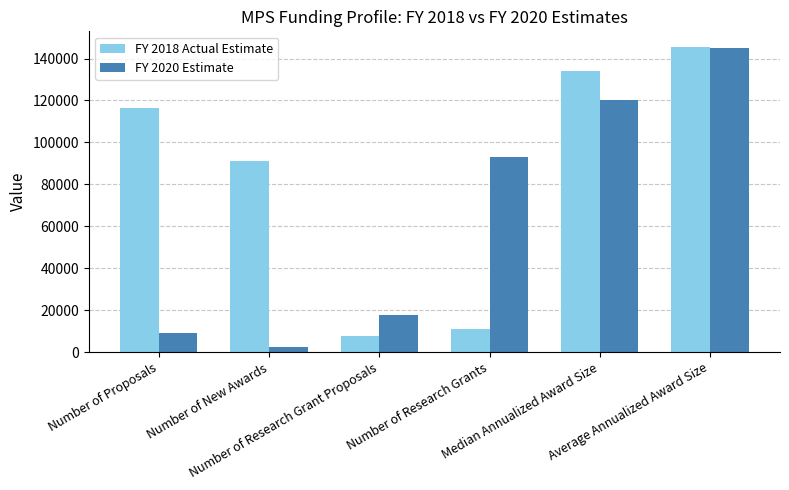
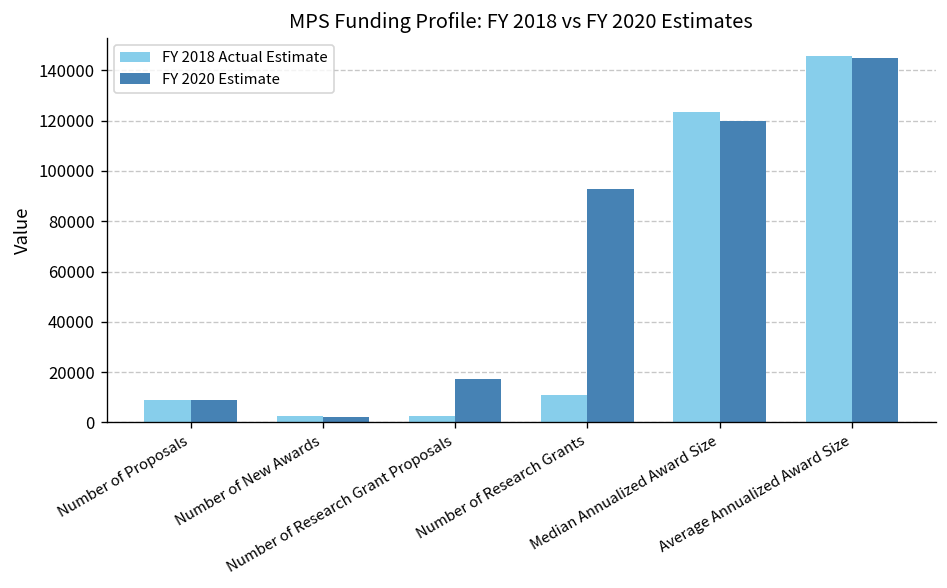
FY 2018 Actual Estimate, Number of Proposals: 116000 -> 9000
FY 2018 Actual Estimate, Number of New Awards: 91000 -> 3000
FY 2018 Actual Estimate, Number of Research Grant Proposals: 8000 -> 2000
FY 2018 Actual Estimate, Median Annualized Award Size: 134000 -> 123000
